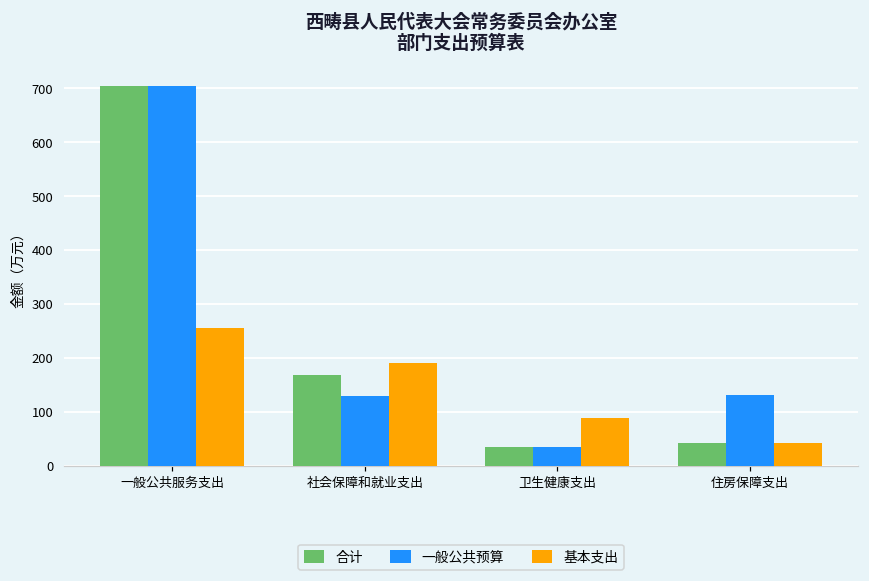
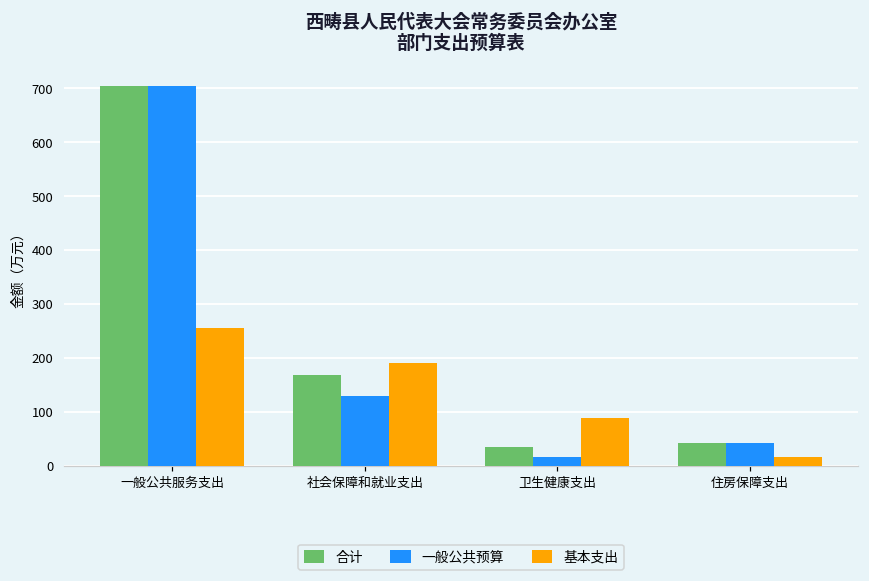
一般公共预算, 卫生健康支出: 30 -> 20
一般公共预算, 住房保障支出: 130 -> 40
基本支出, 住房保障支出: 40 -> 20
